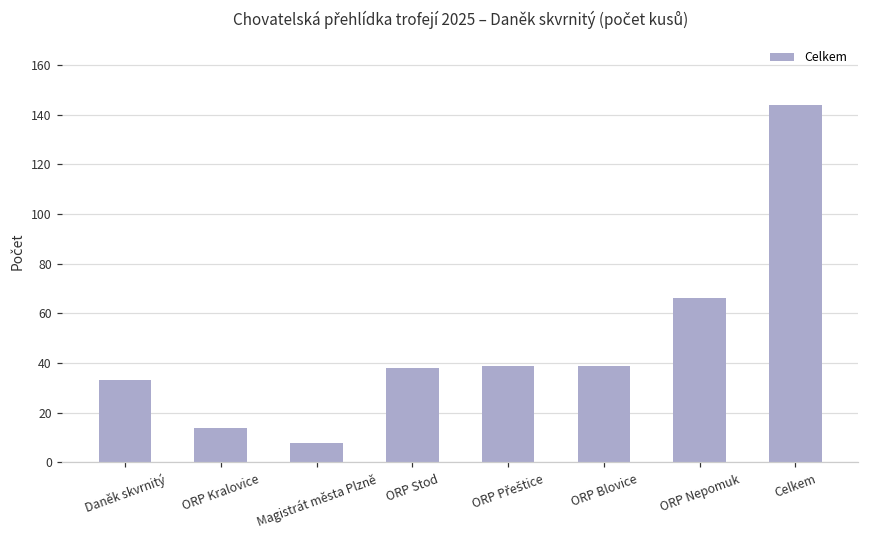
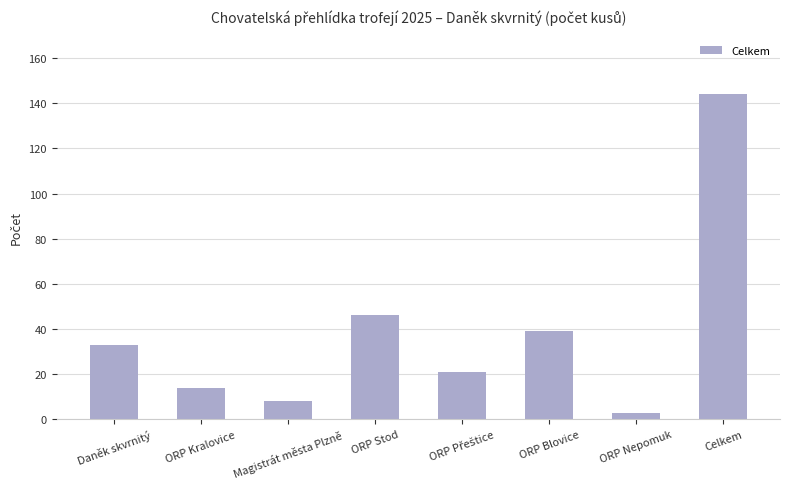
ORP Stod: 38 -> 46
ORP Přeštice: 39 -> 21
ORP Nepomuk: 66 -> 3
